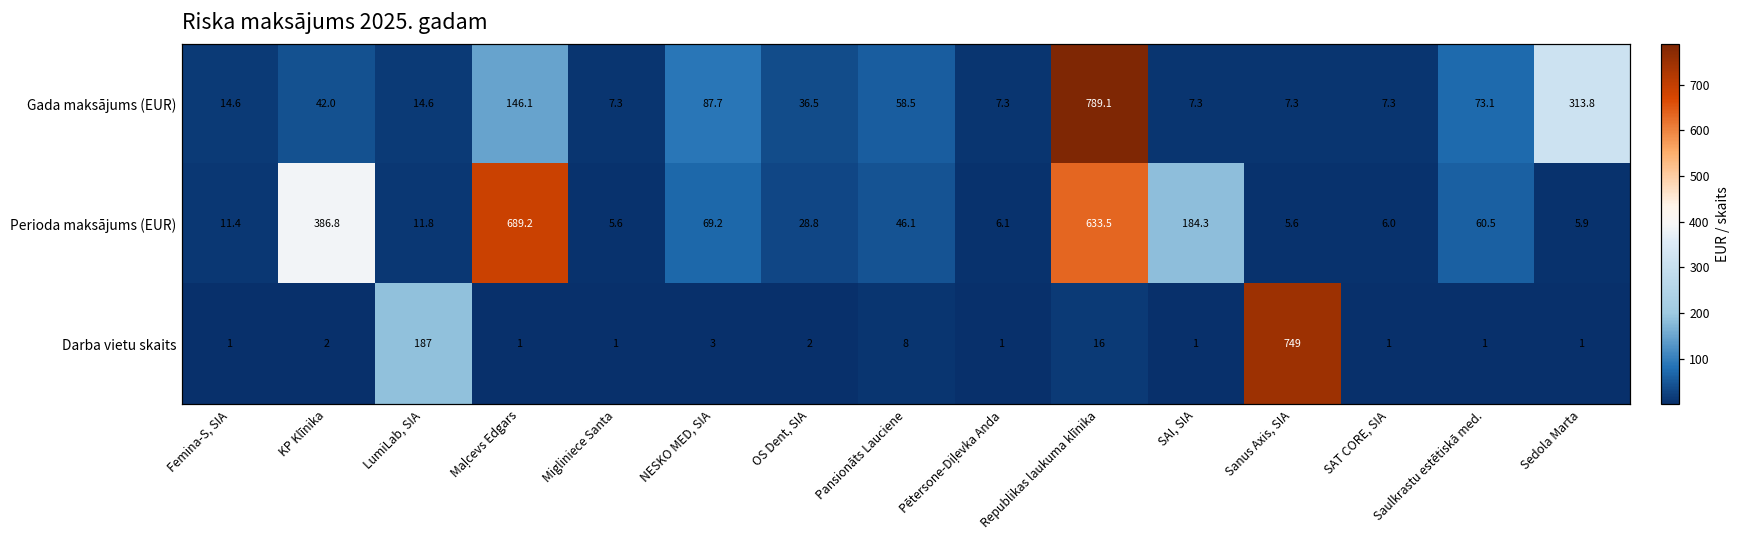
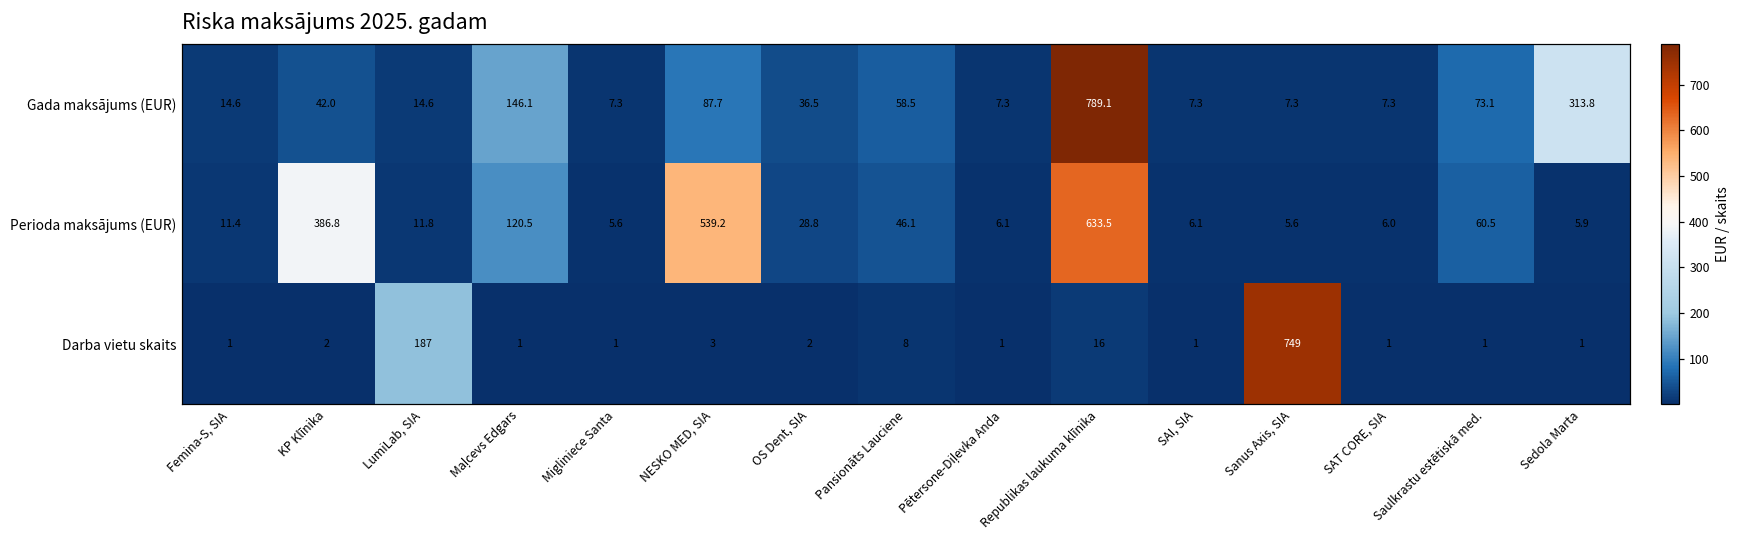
Perioda maksājums (EUR), Maļcevs Edgars: 689.2 -> 120.5
Perioda maksājums (EUR), NESKO MED, SIA: 69.2 -> 539.2
Perioda maksājums (EUR), SAI, SIA: 184.3 -> 6.1
